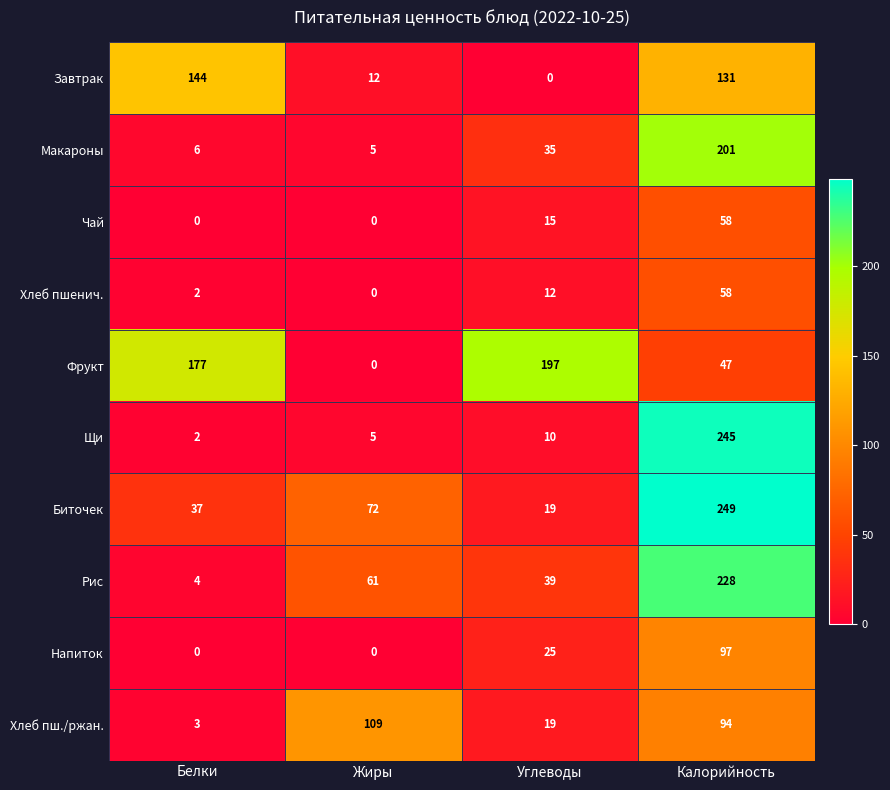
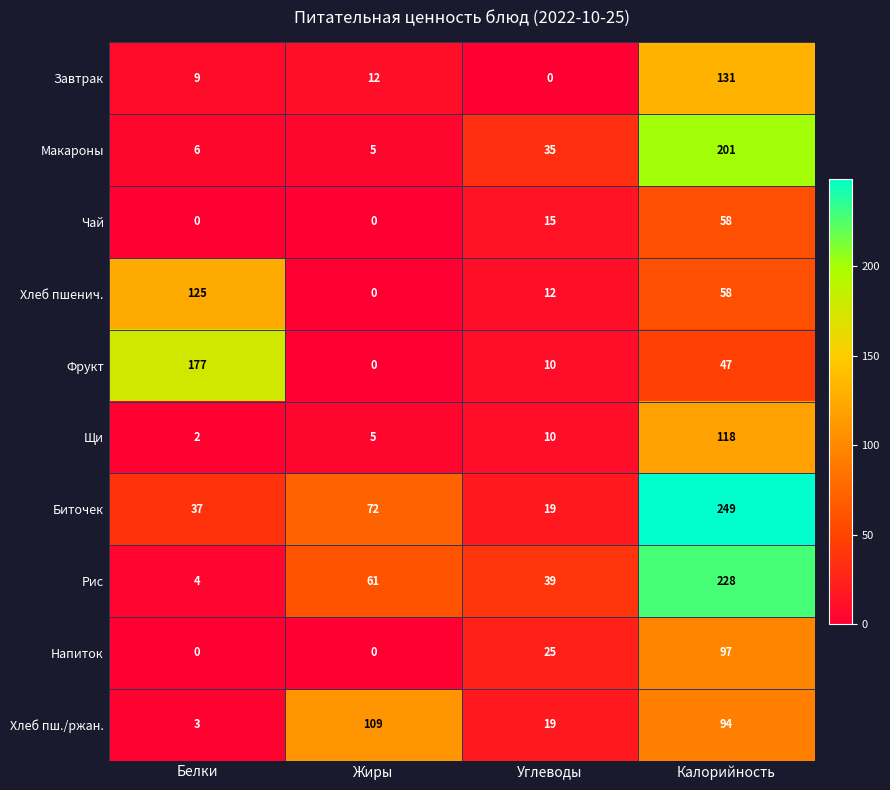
Завтрак, Белки: 144 -> 9
Хлеб пшенич., Белки: 2 -> 125
Фрукт, Углеводы: 197 -> 10
Щи, Калорийность: 245 -> 118
